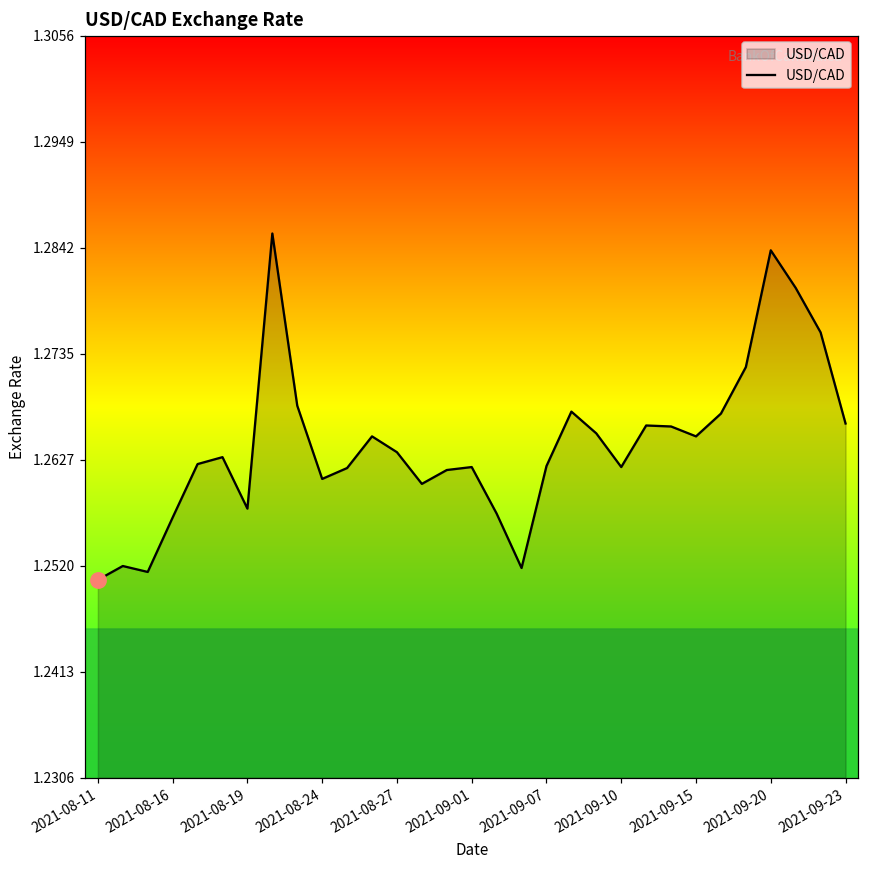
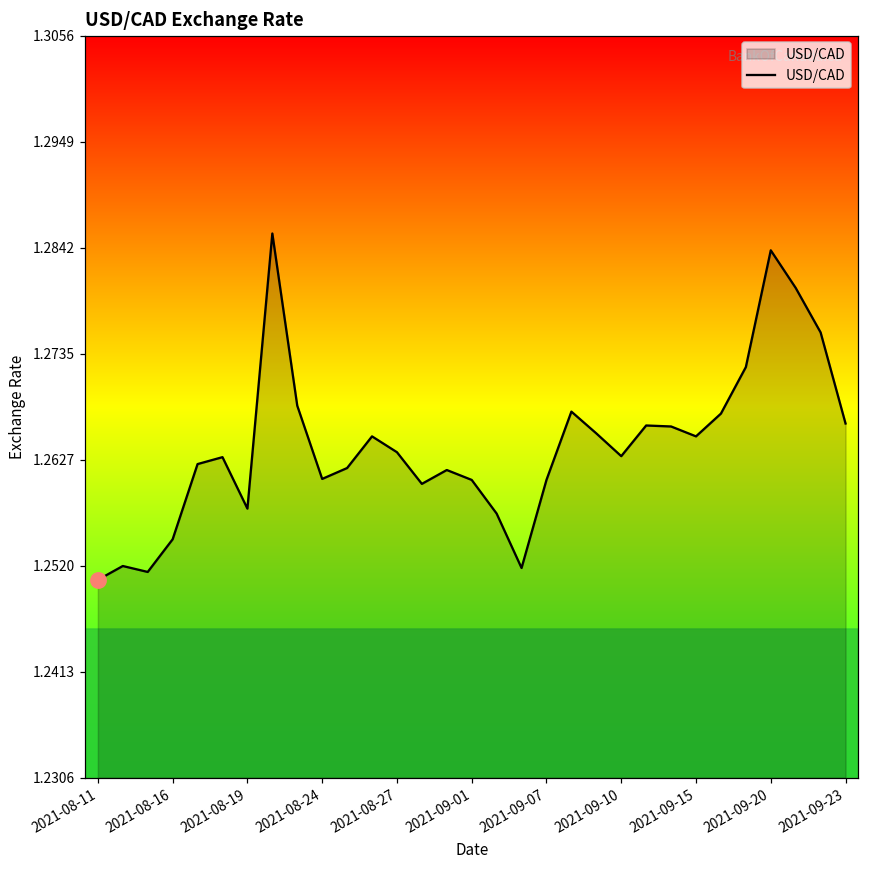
USD/CAD, 2021-08-16: 1.257 -> 1.255
USD/CAD, 2021-09-01: 1.262 -> 1.261
USD/CAD, 2021-09-07: 1.262 -> 1.261
USD/CAD, 2021-09-10: 1.262 -> 1.263
